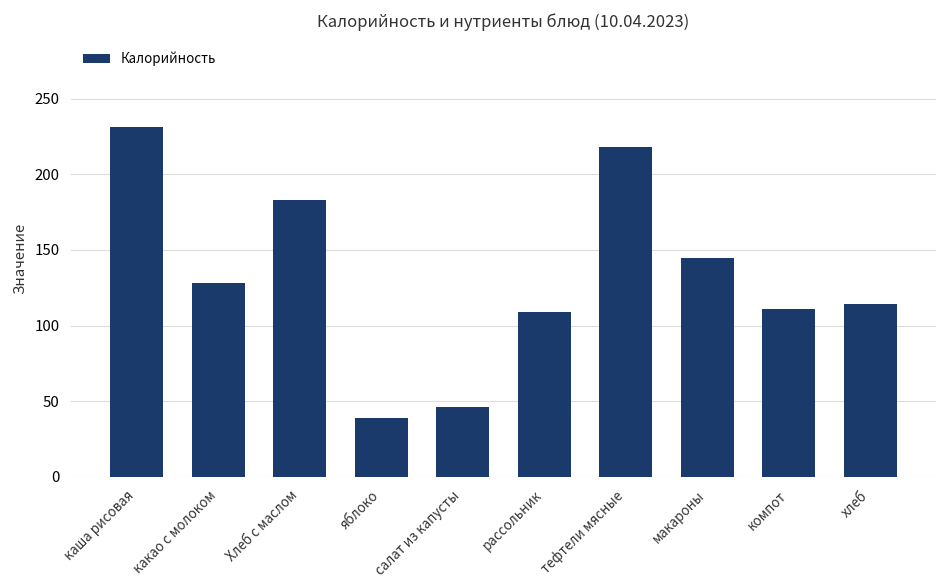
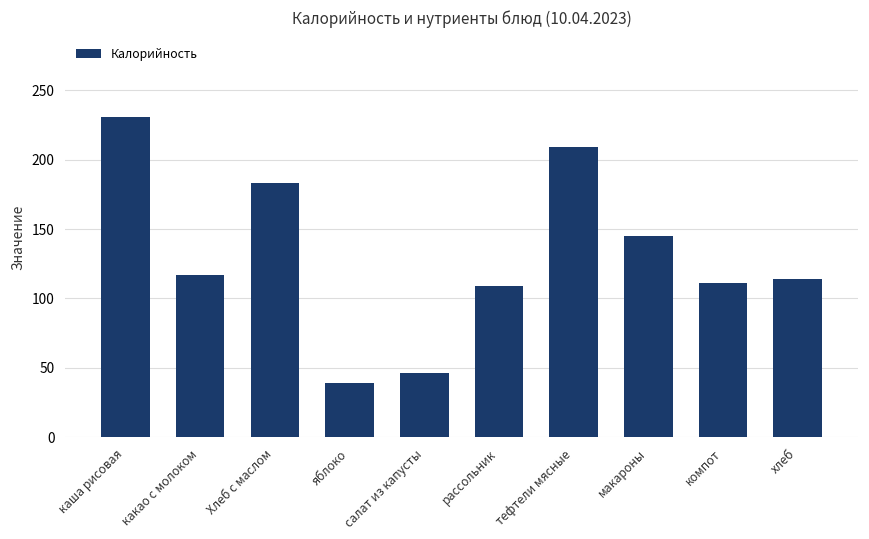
какао с молоком: 128 -> 117
тефтели мясные: 218 -> 209
